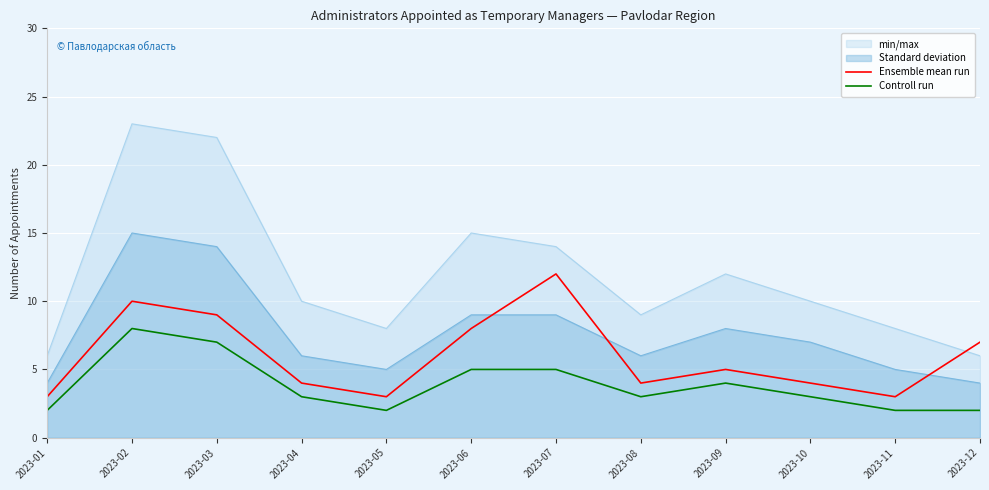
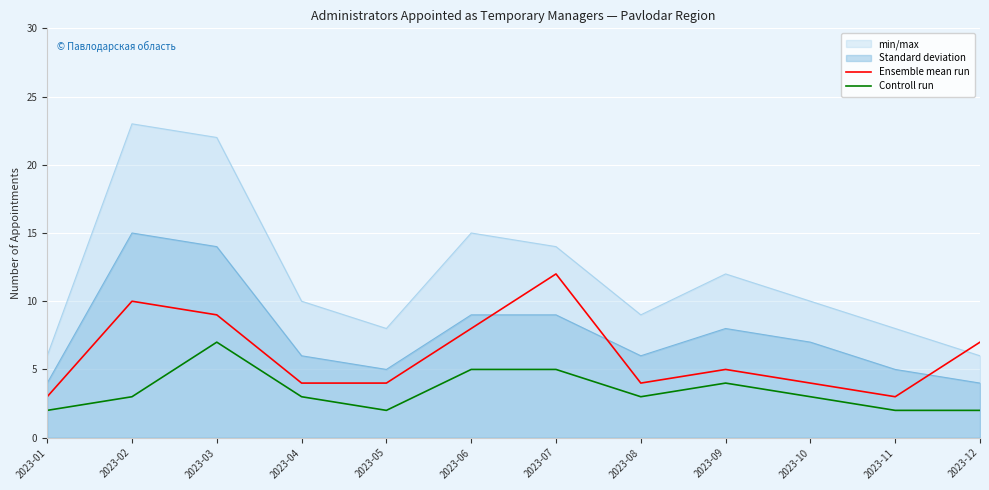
Controll run, 2023-02: 8 -> 3
Ensemble mean run, 2023-05: 3 -> 4
